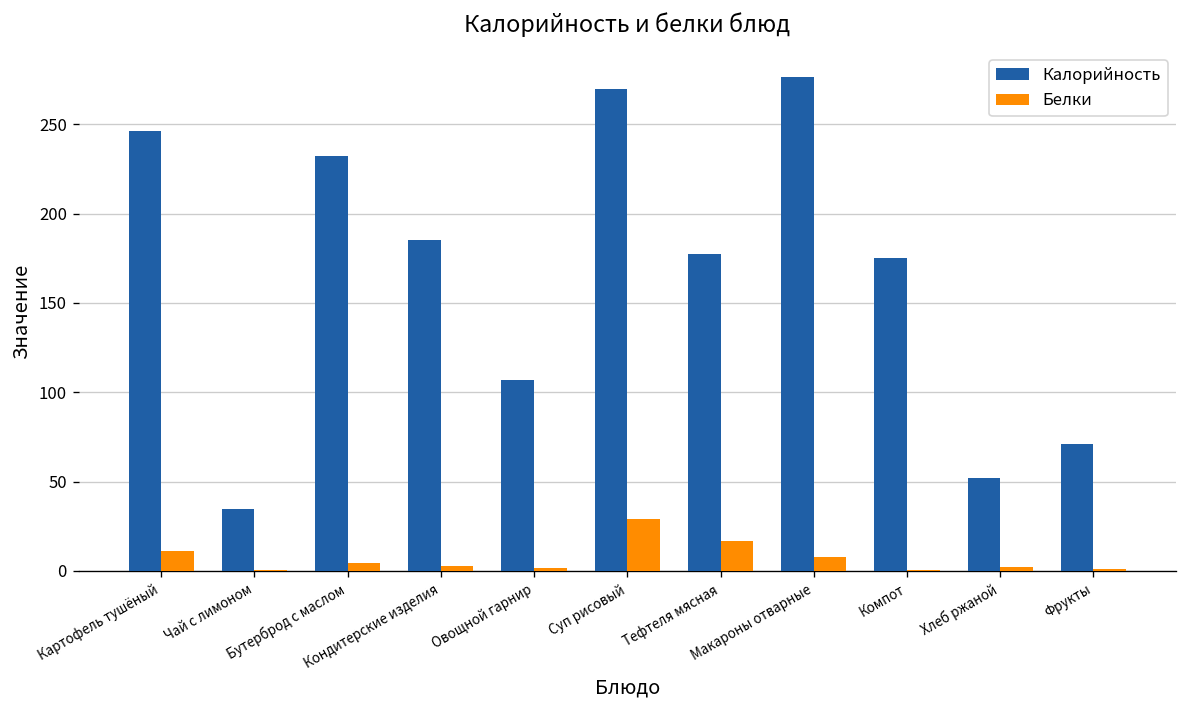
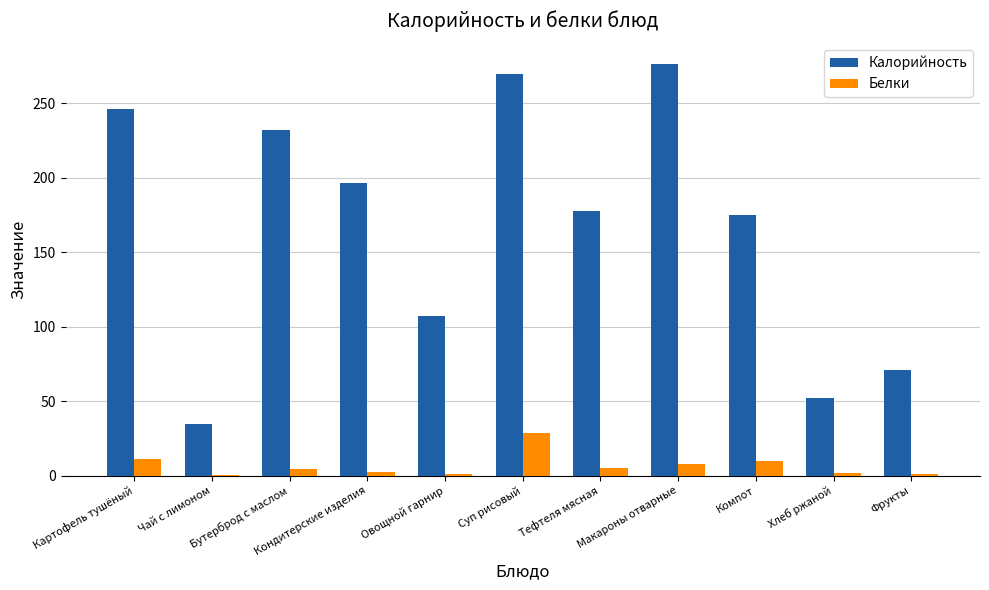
Калорийность, Кондитерские изделия: 185 -> 197
Белки, Тефтеля мясная: 17 -> 6
Белки, Компот: 1 -> 10
